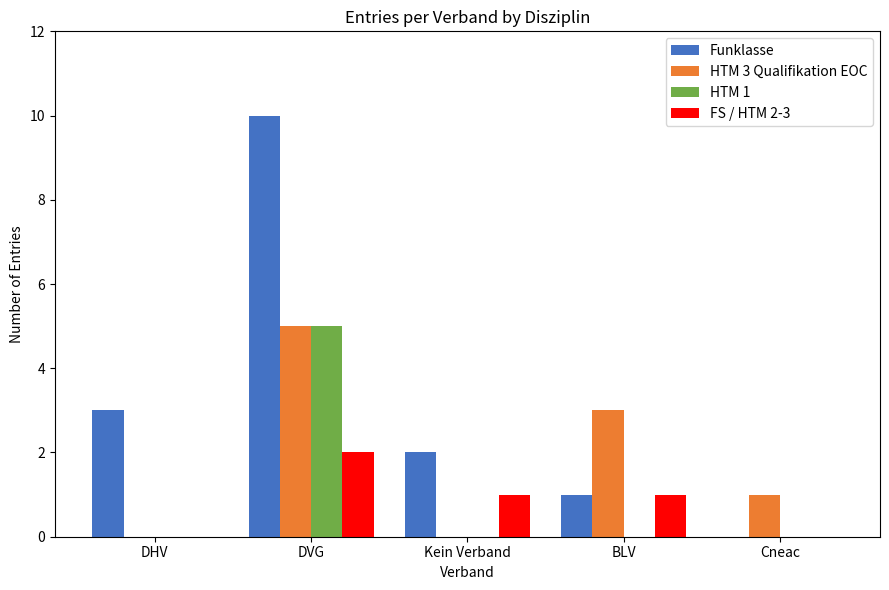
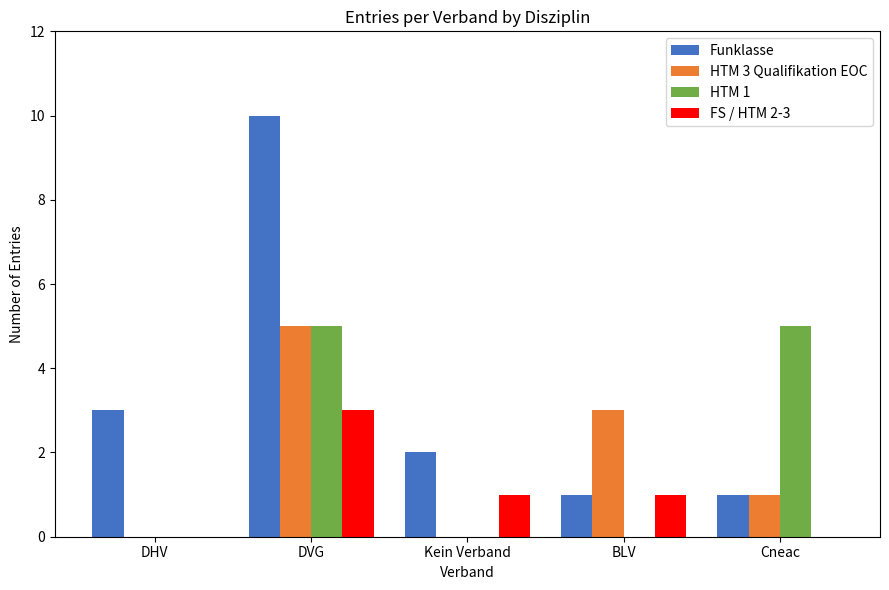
FS / HTM 2-3, DVG: 2 -> 3
Funklasse, Cneac: 0 -> 1
HTM 1, Cneac: 0 -> 5
